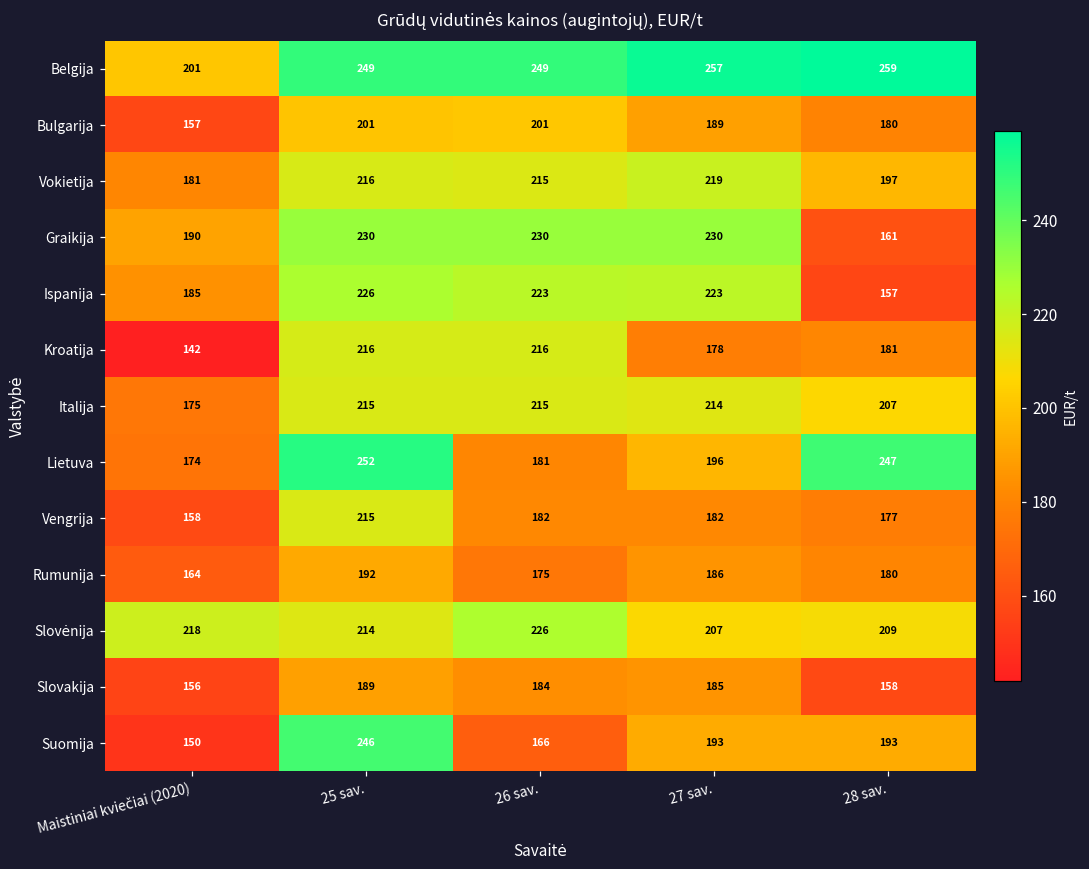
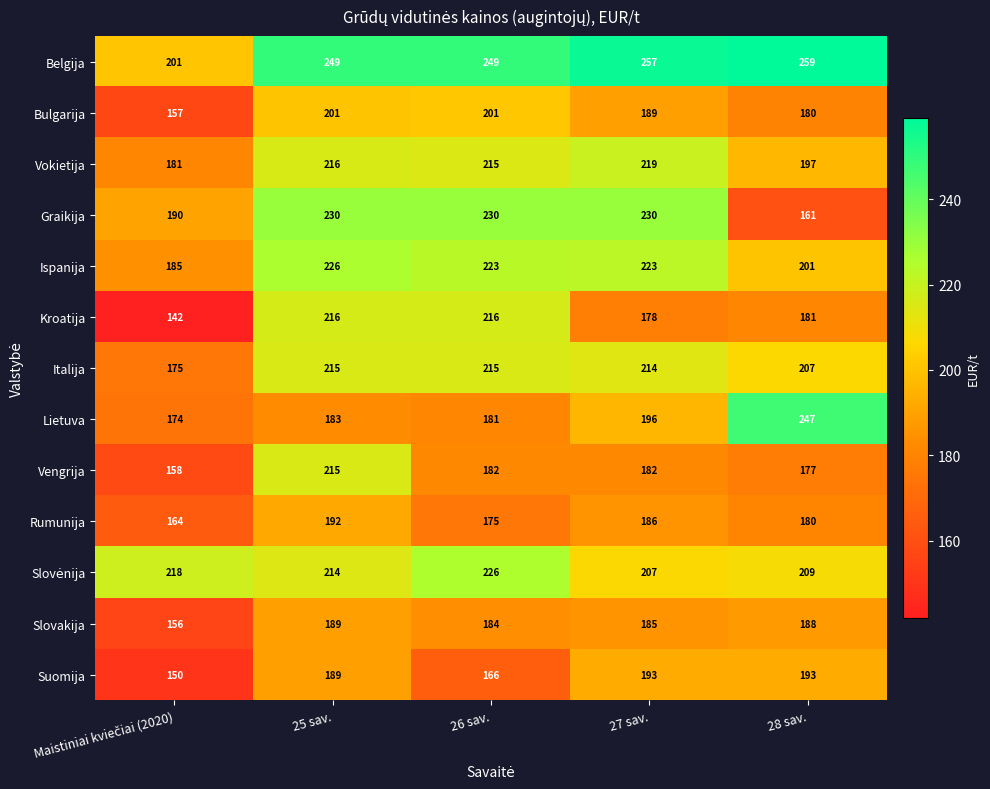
Ispanija, 28 sav.: 157 -> 201
Lietuva, 25 sav.: 252 -> 183
Slovakija, 28 sav.: 158 -> 188
Suomija, 25 sav.: 246 -> 189
